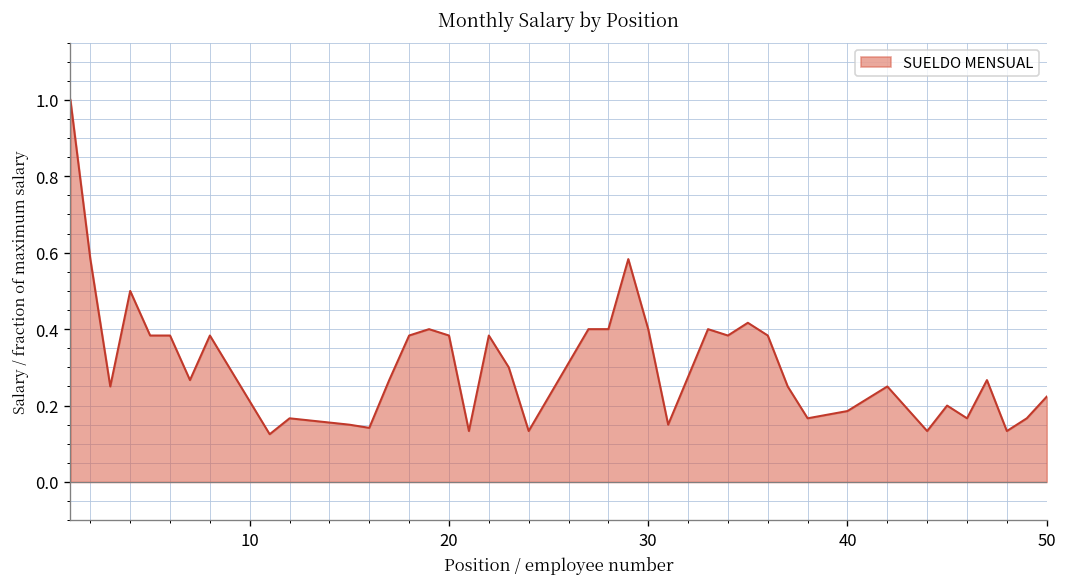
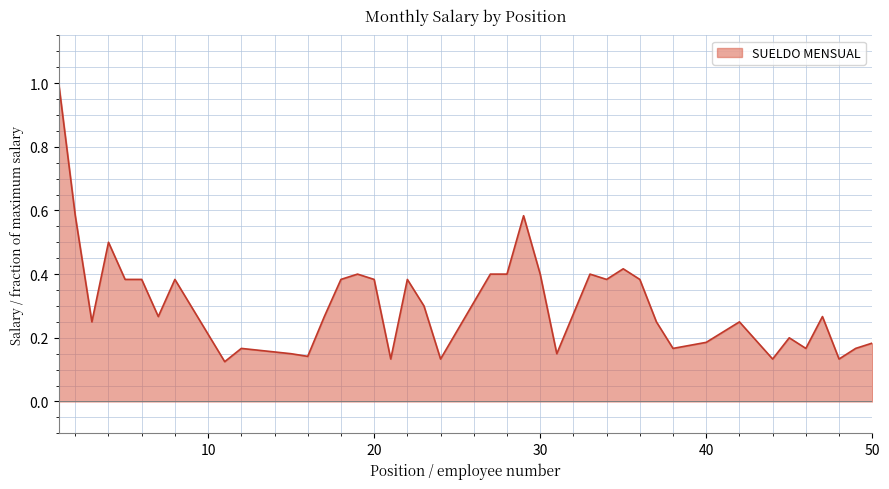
50: 0.22 -> 0.18
